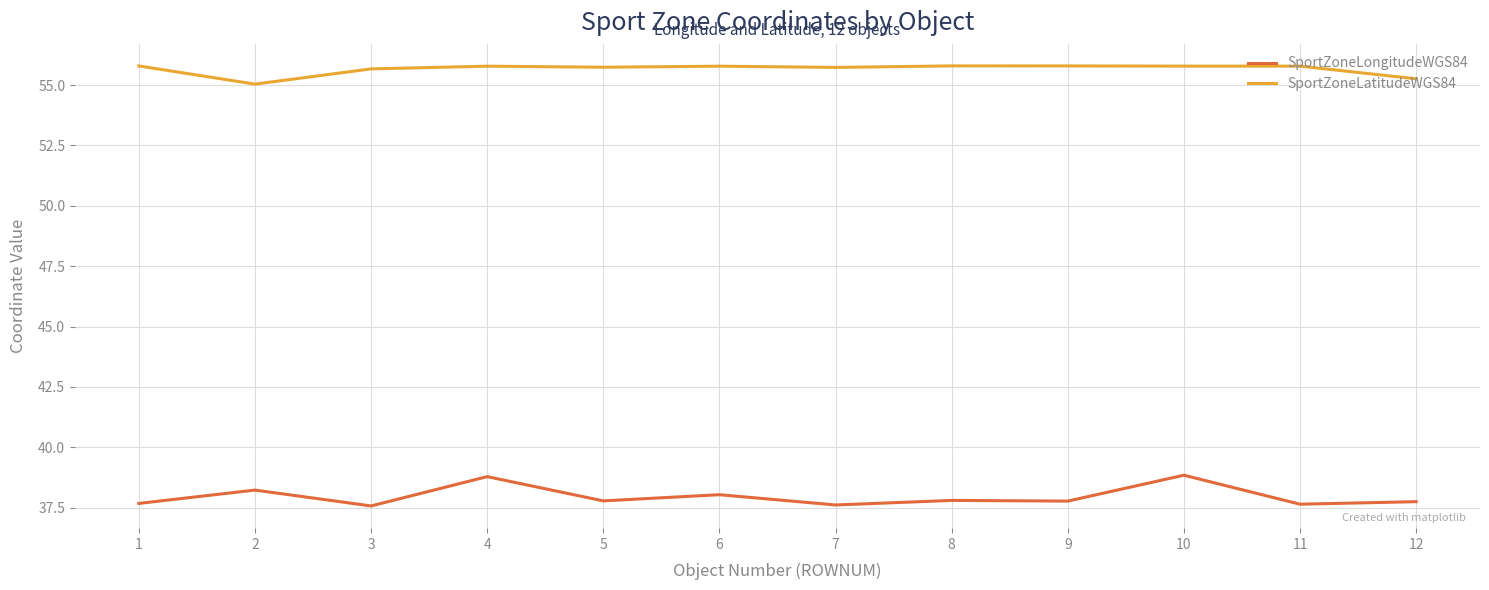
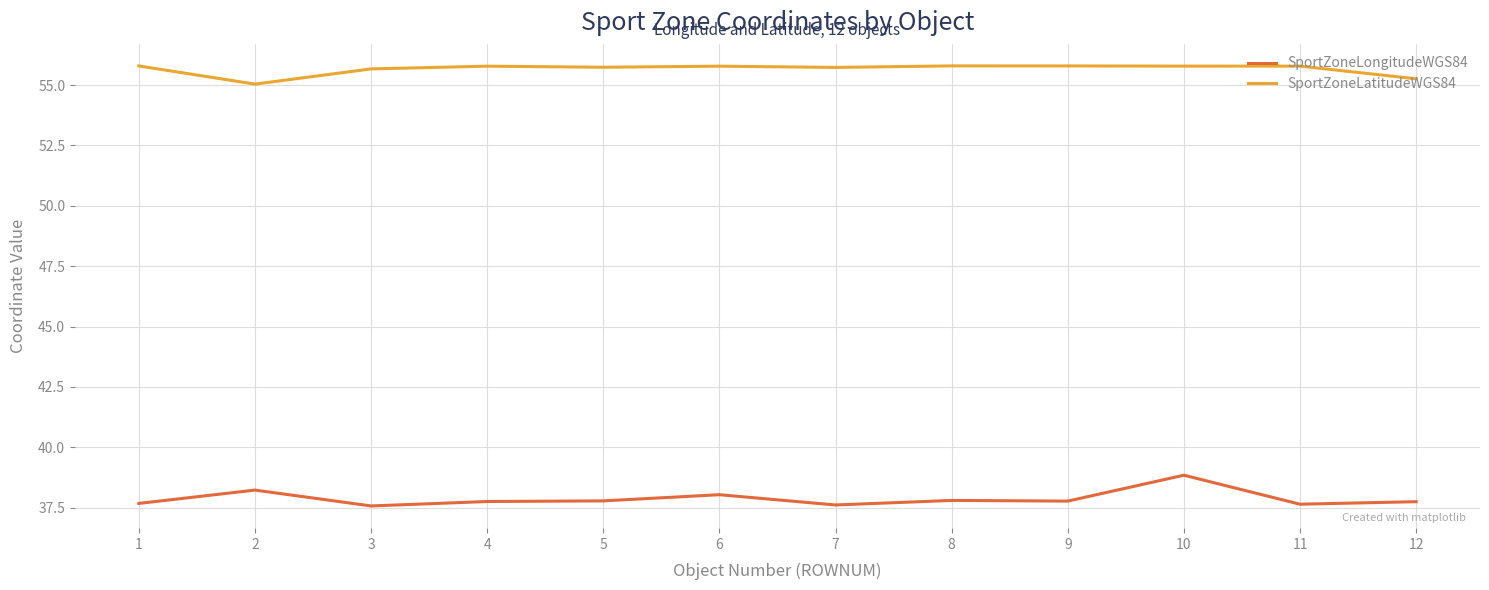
SportZoneLongitudeWGS84, 4: 38.8 -> 37.8
